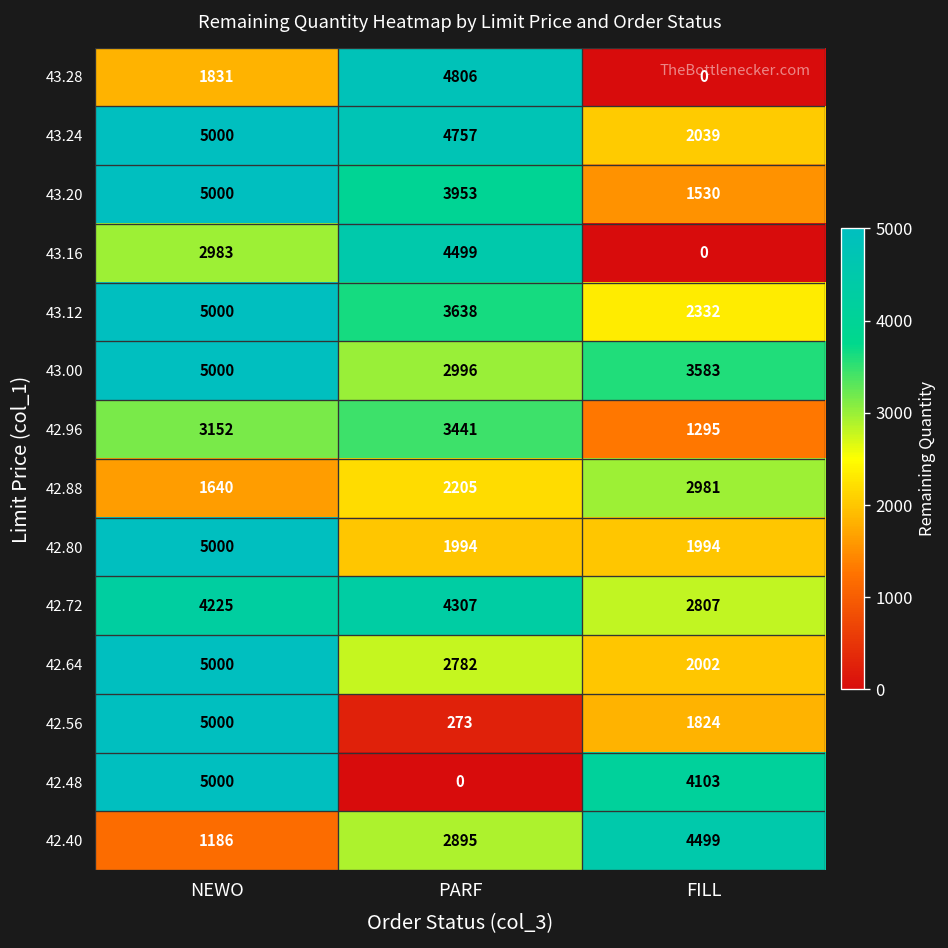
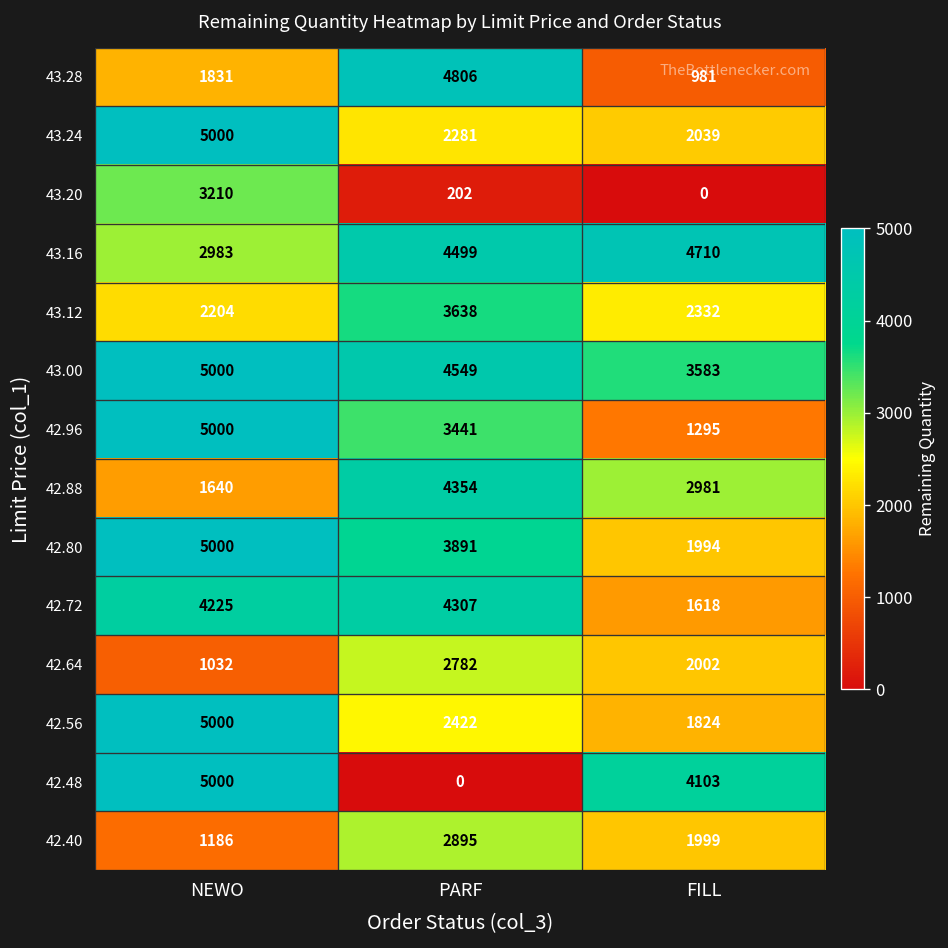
43.28, FILL: 0 -> 981
43.24, PARF: 4757 -> 2281
43.20, NEWO: 5000 -> 3210
43.20, PARF: 3953 -> 202
43.20, FILL: 1530 -> 0
43.16, FILL: 0 -> 4710
43.12, NEWO: 5000 -> 2204
43.00, PARF: 2996 -> 4549
42.96, NEWO: 3152 -> 5000
42.88, PARF: 2205 -> 4354
42.80, PARF: 1994 -> 3891
42.72, FILL: 2807 -> 1618
42.64, NEWO: 5000 -> 1032
42.56, PARF: 273 -> 2422
42.40, FILL: 4499 -> 1999
